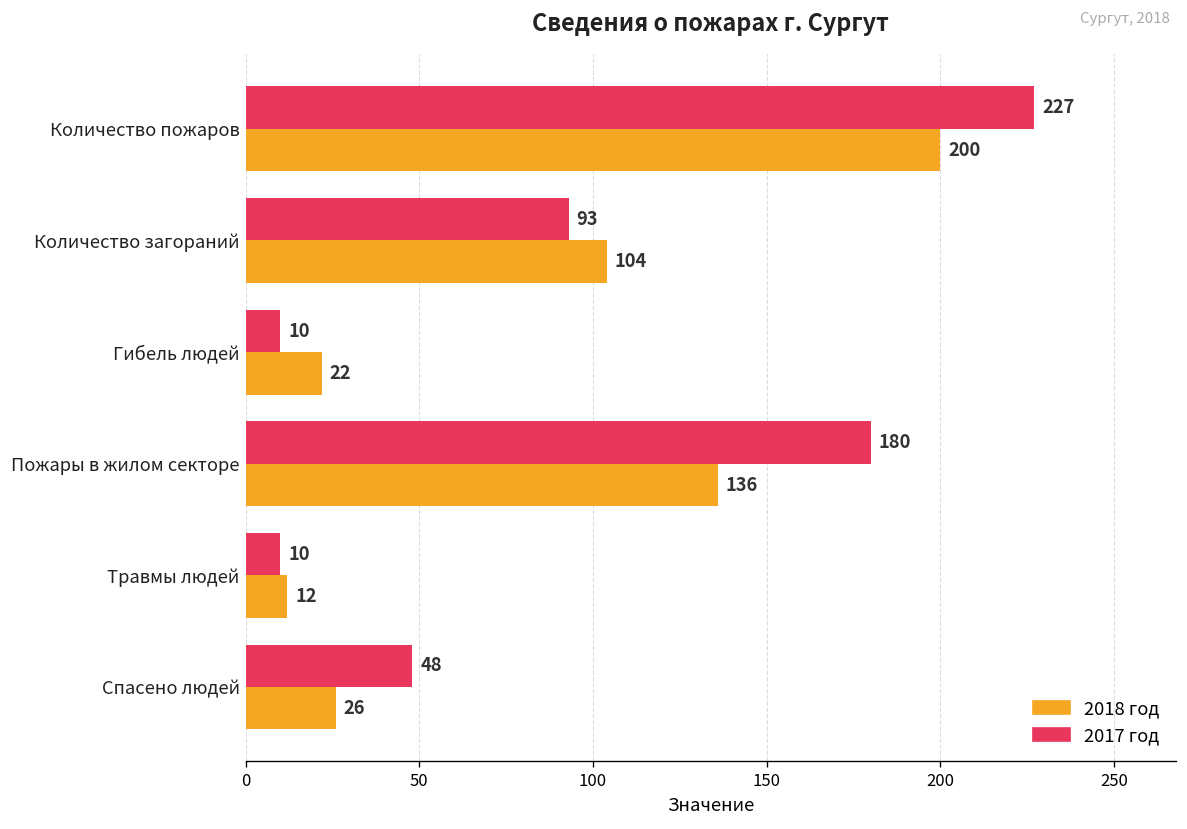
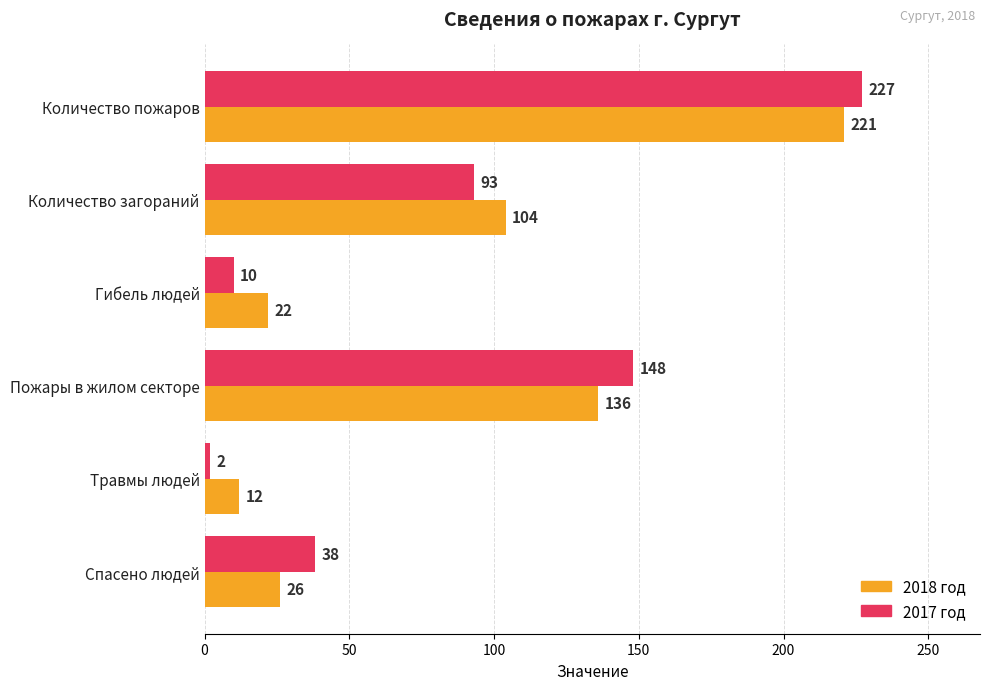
2018 год, Количество пожаров: 200 -> 221
2017 год, Пожары в жилом секторе: 180 -> 148
2017 год, Травмы людей: 10 -> 2
2017 год, Спасено людей: 48 -> 38
